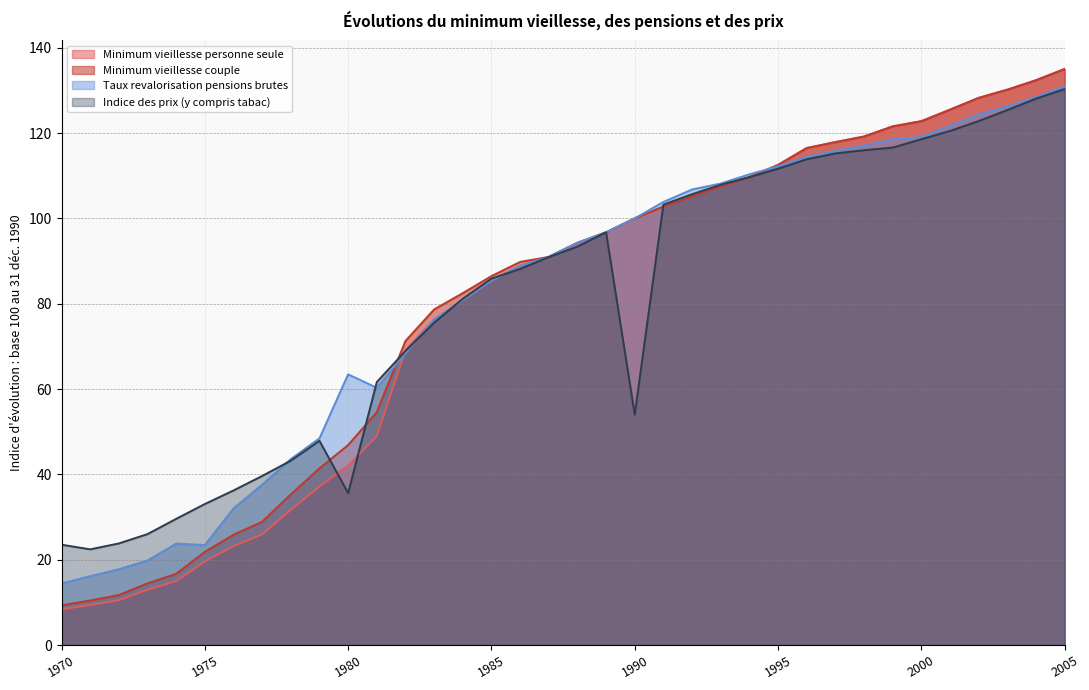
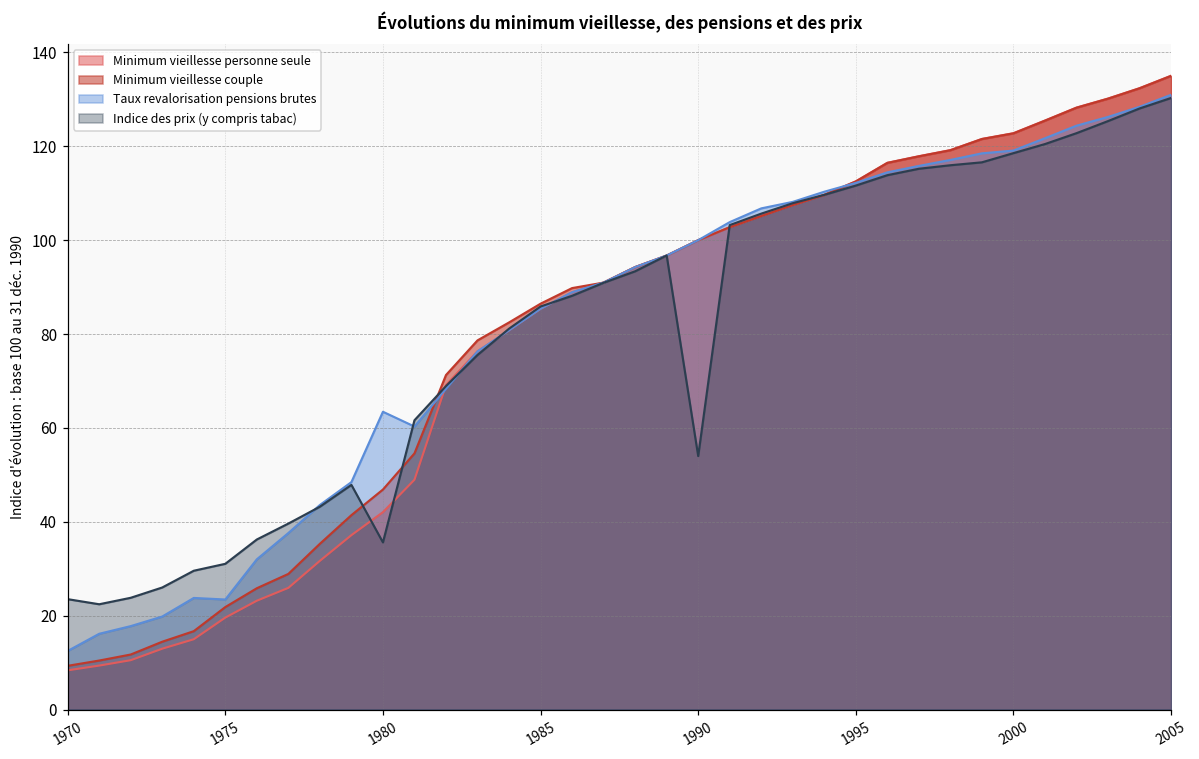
Taux revalorisation pensions brutes, 1970: 14 -> 12
Indice des prix (y compris tabac), 1975: 33 -> 31
